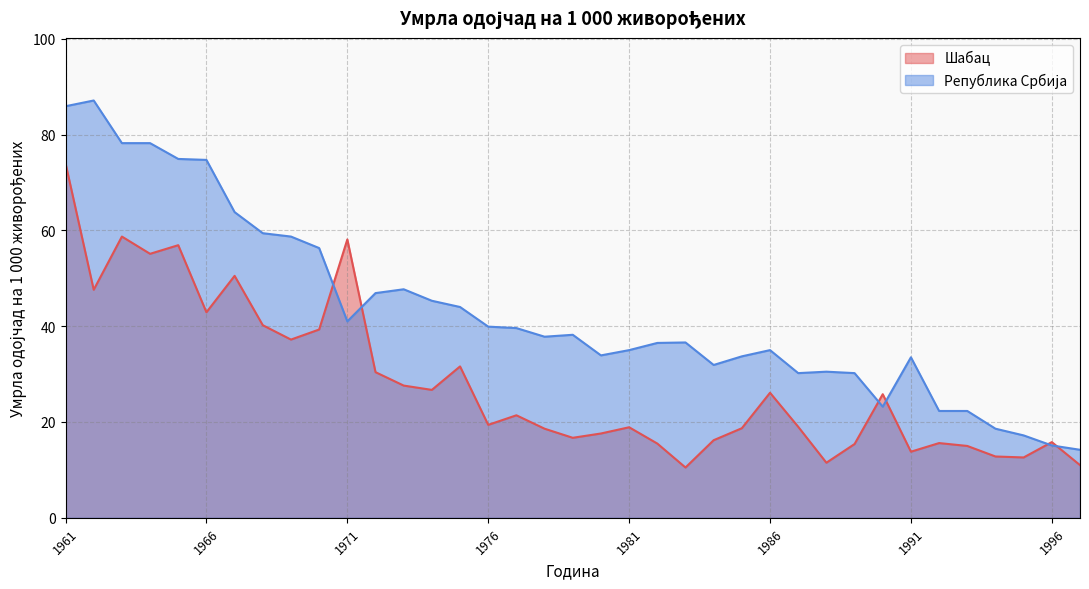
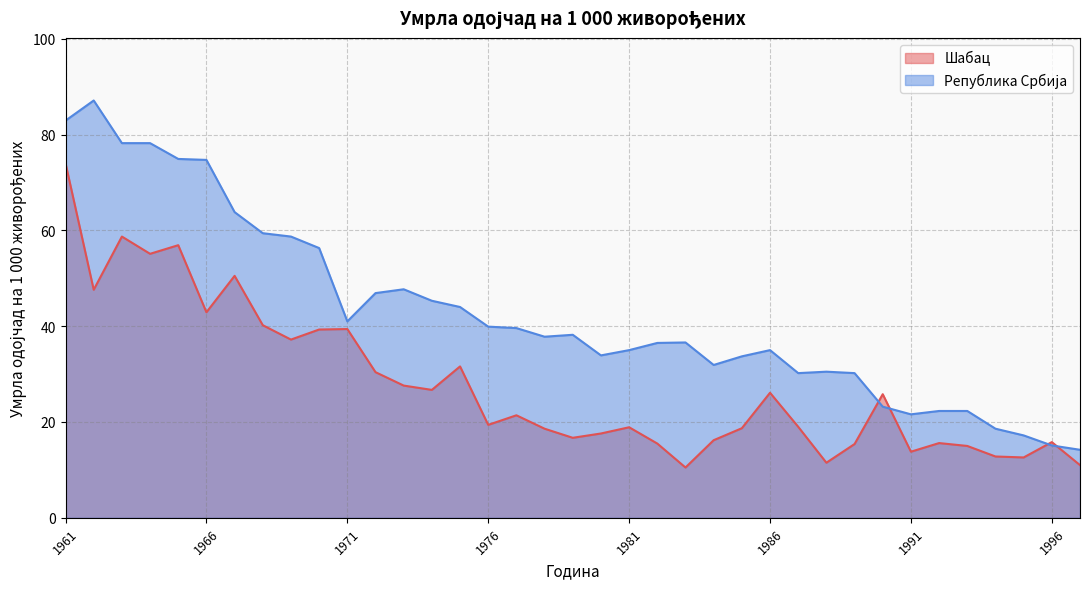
Република Србија, 1961: 86 -> 83
Шабац, 1971: 58 -> 39
Република Србија, 1991: 34 -> 22
